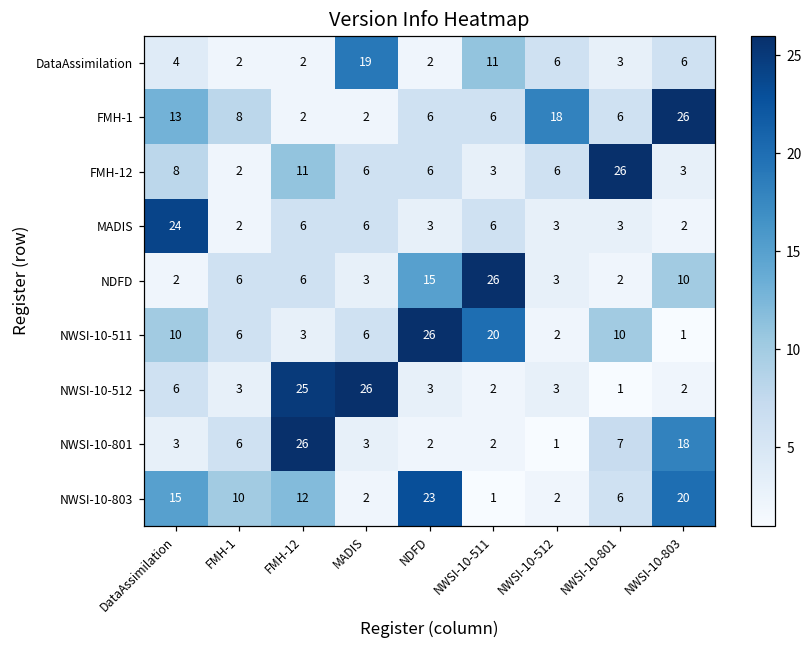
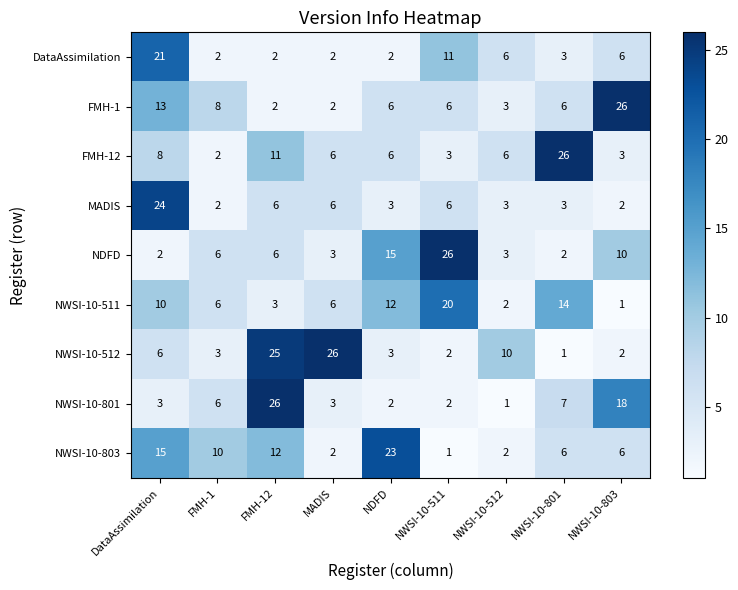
DataAssimilation, DataAssimilation: 4 -> 21
DataAssimilation, MADIS: 19 -> 2
FMH-1, NWSI-10-512: 18 -> 3
NWSI-10-511, NDFD: 26 -> 12
NWSI-10-511, NWSI-10-801: 10 -> 14
NWSI-10-512, NWSI-10-512: 3 -> 10
NWSI-10-803, NWSI-10-803: 20 -> 6
